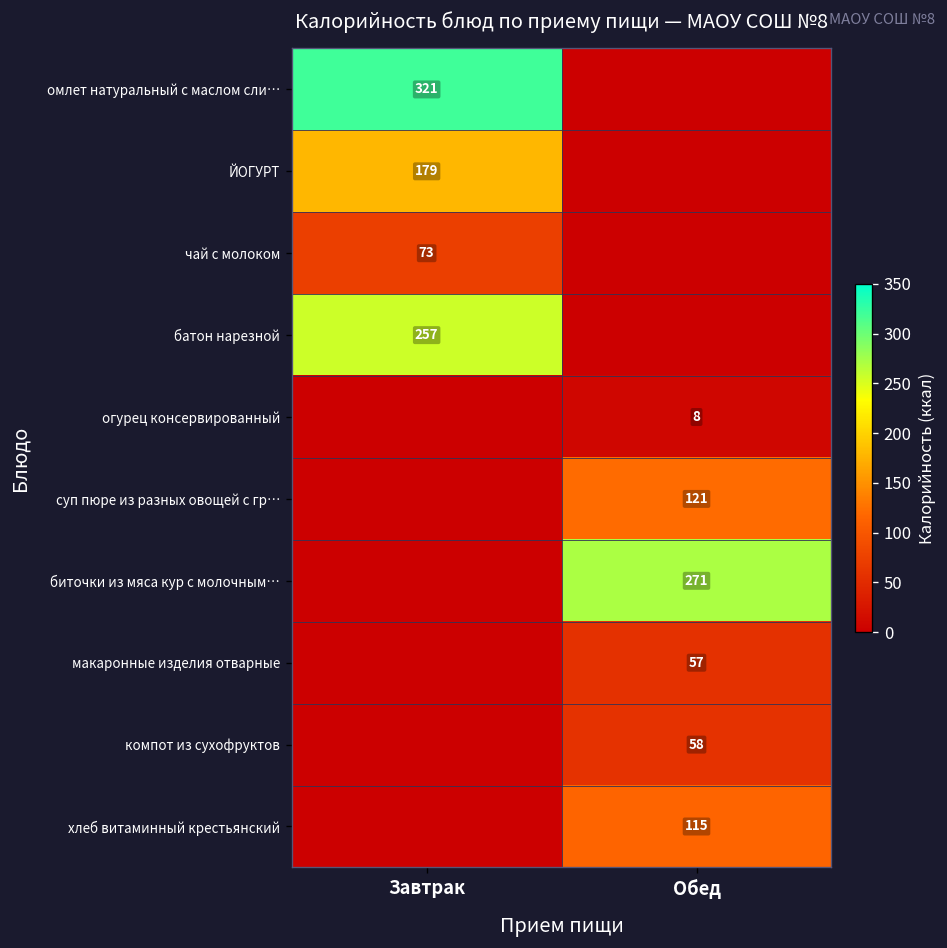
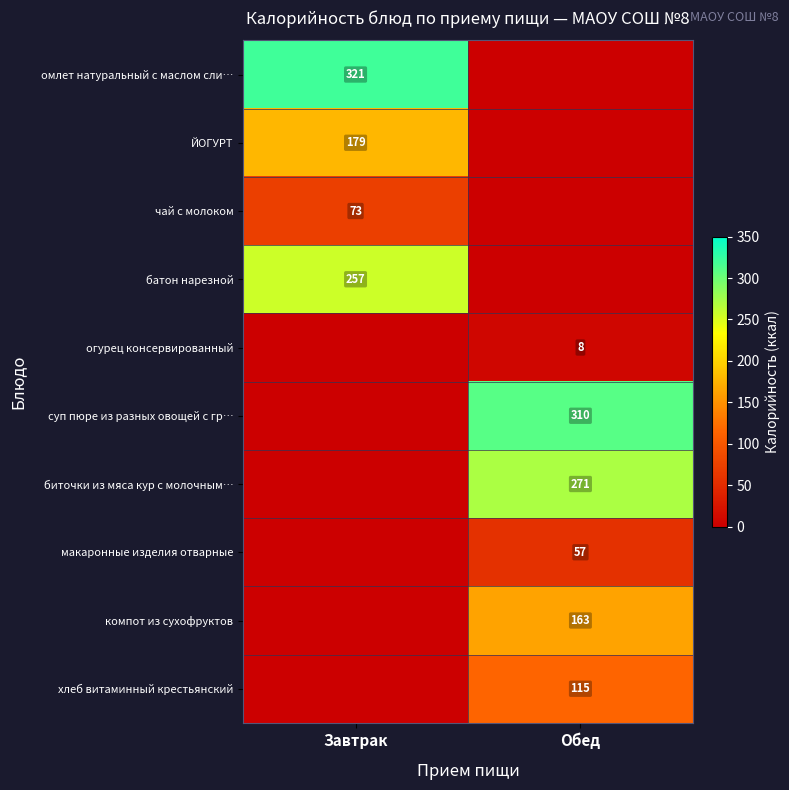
суп пюре из разных овощей с гр…, Обед: 121 -> 310
компот из сухофруктов, Обед: 58 -> 163
